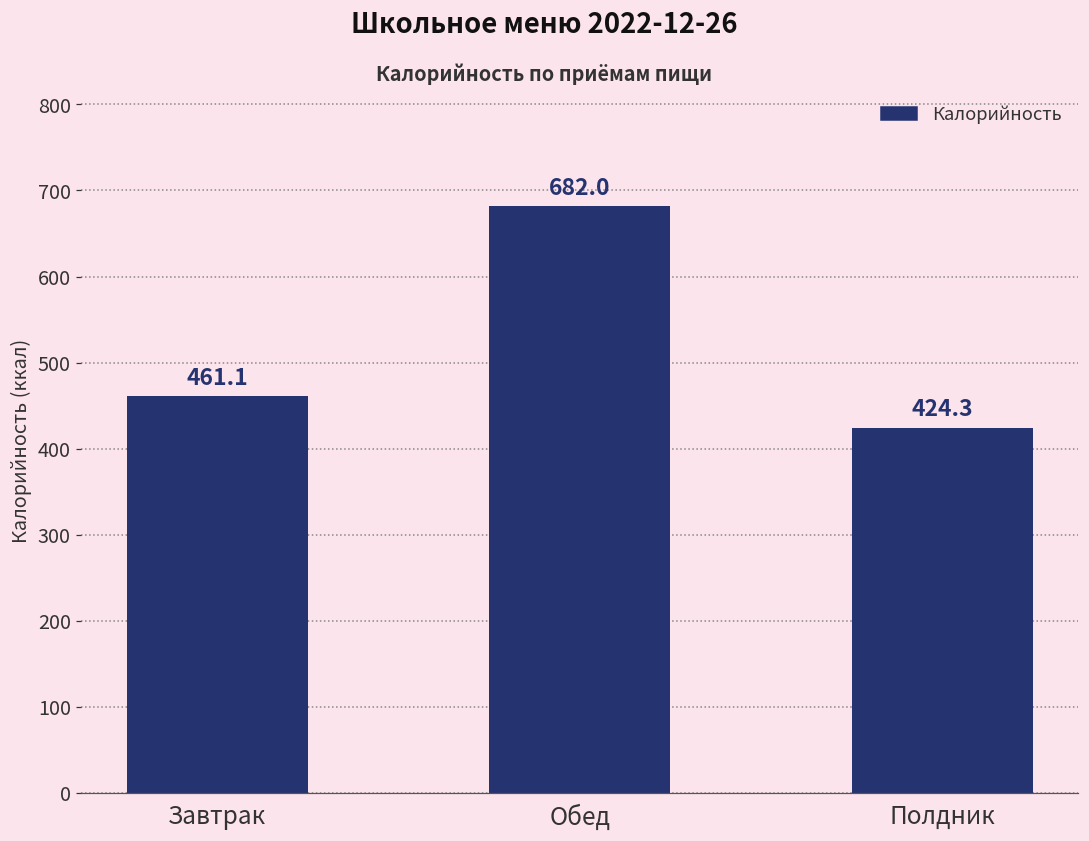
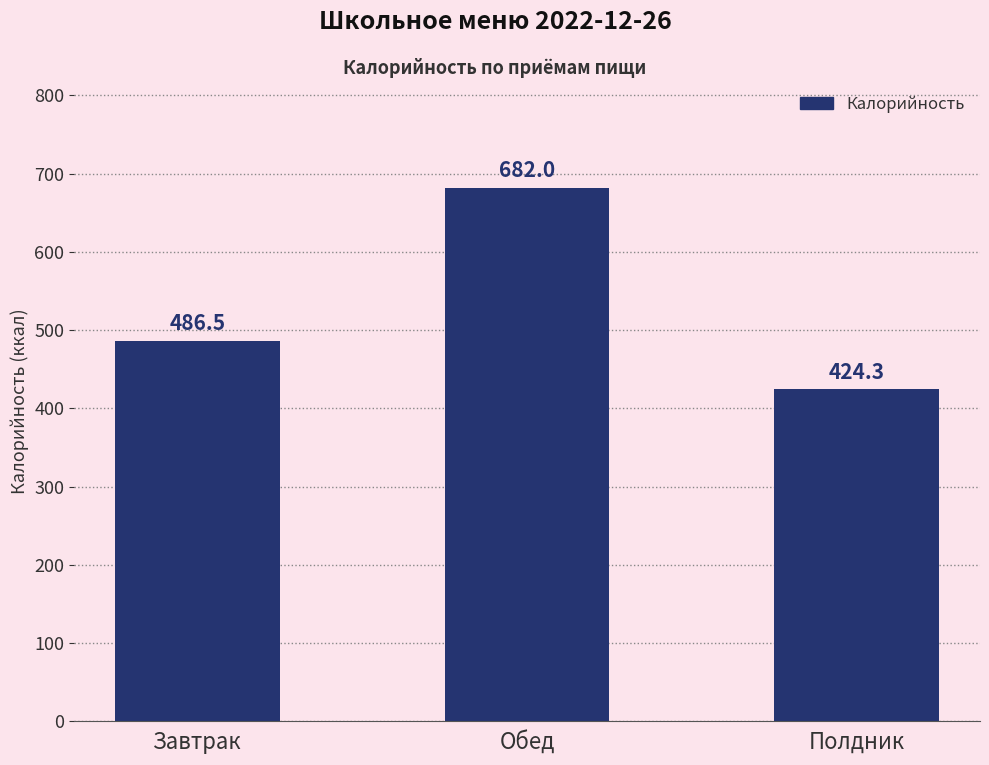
Завтрак: 461.1 -> 486.5
